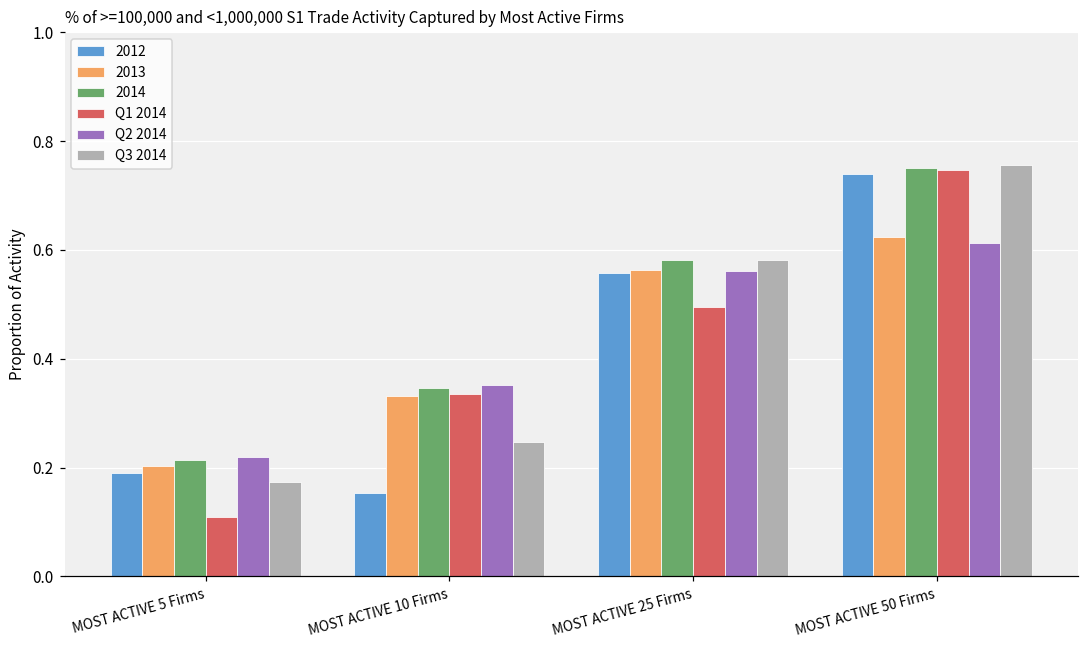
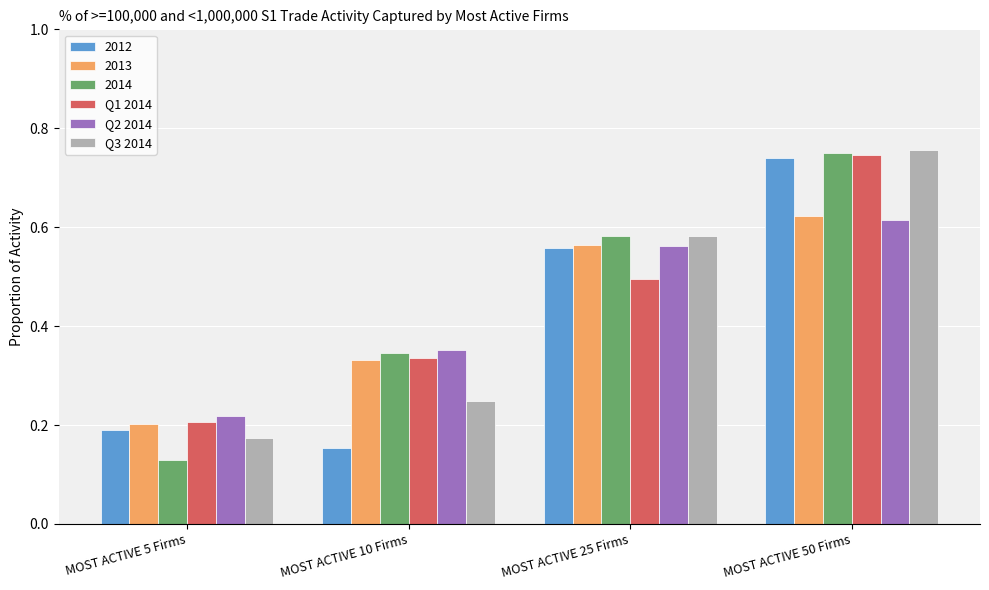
2014, MOST ACTIVE 5 Firms: 0.21 -> 0.13
Q1 2014, MOST ACTIVE 5 Firms: 0.11 -> 0.21
